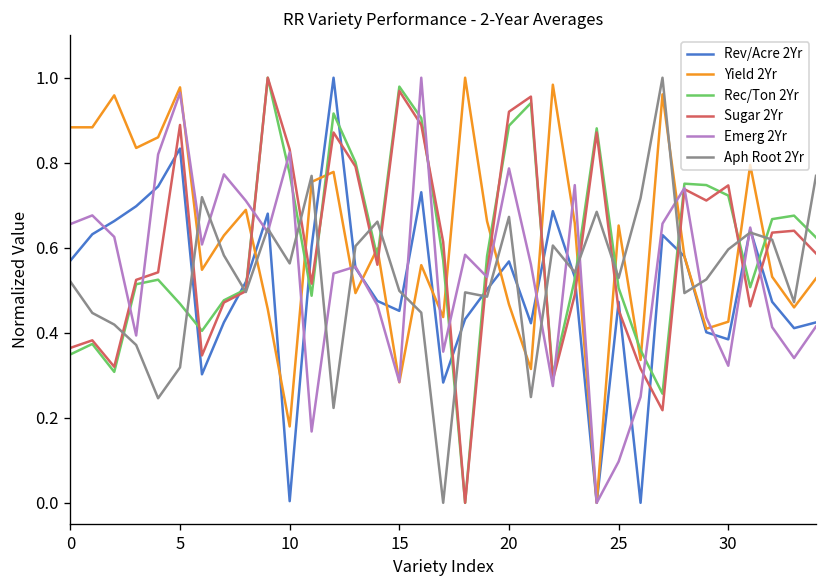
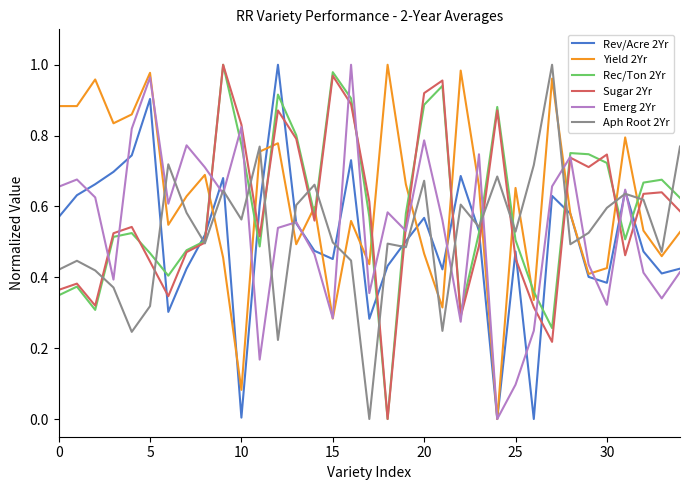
Aph Root 2Yr, 0: 0.52 -> 0.42
Rev/Acre 2Yr, 5: 0.83 -> 0.90
Sugar 2Yr, 5: 0.89 -> 0.44
Yield 2Yr, 10: 0.18 -> 0.08
